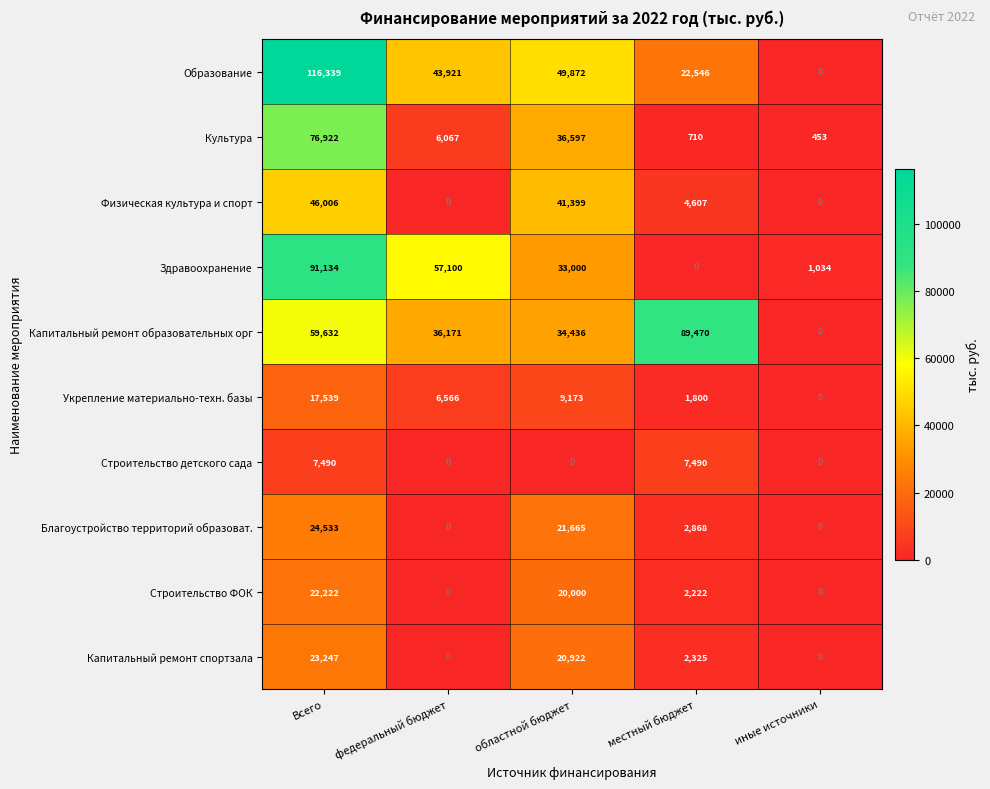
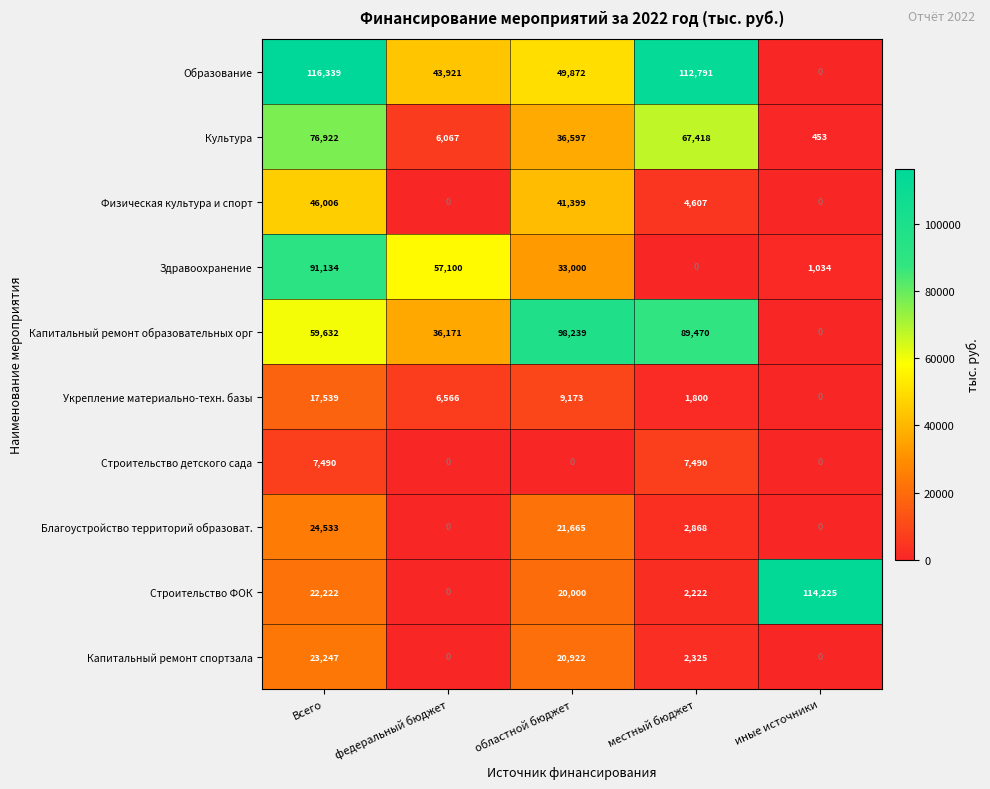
Образование, местный бюджет: 22,546 -> 112,791
Культура, местный бюджет: 710 -> 67,418
Капитальный ремонт образовательных орг, областной бюджет: 34,436 -> 98,239
Строительство ФОК, иные источники: 0 -> 114,225
